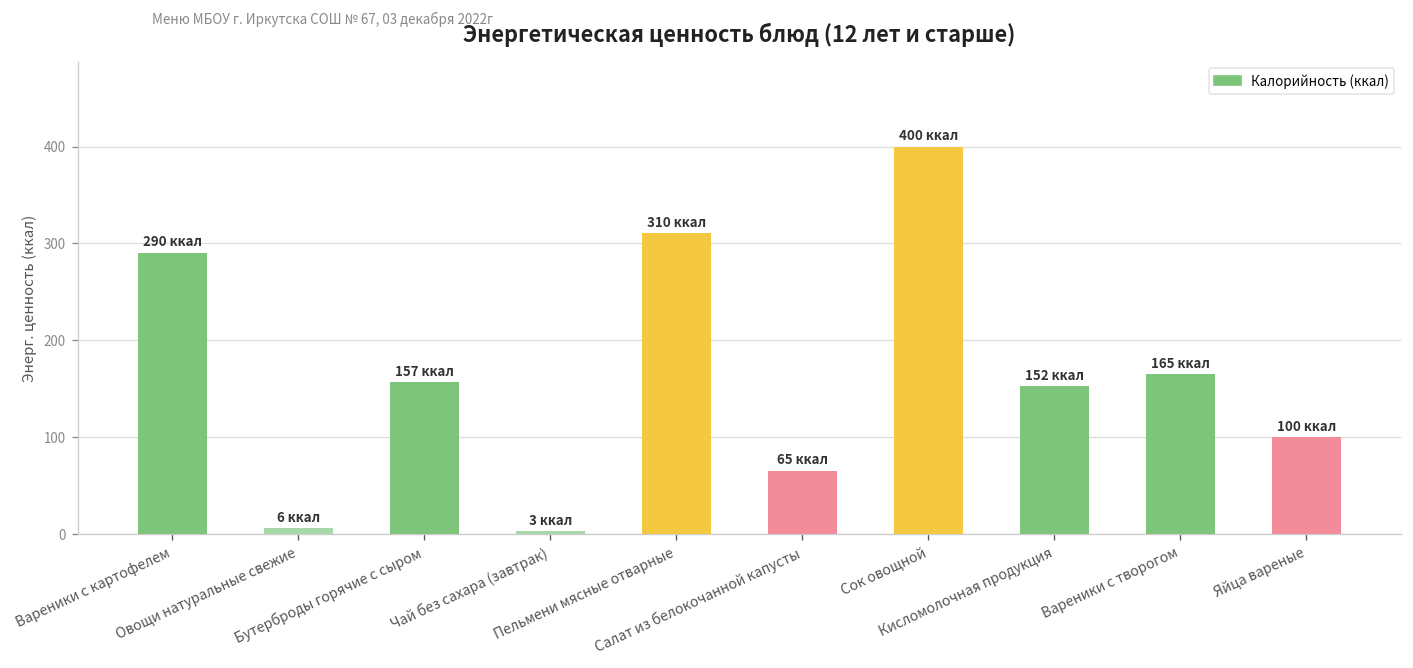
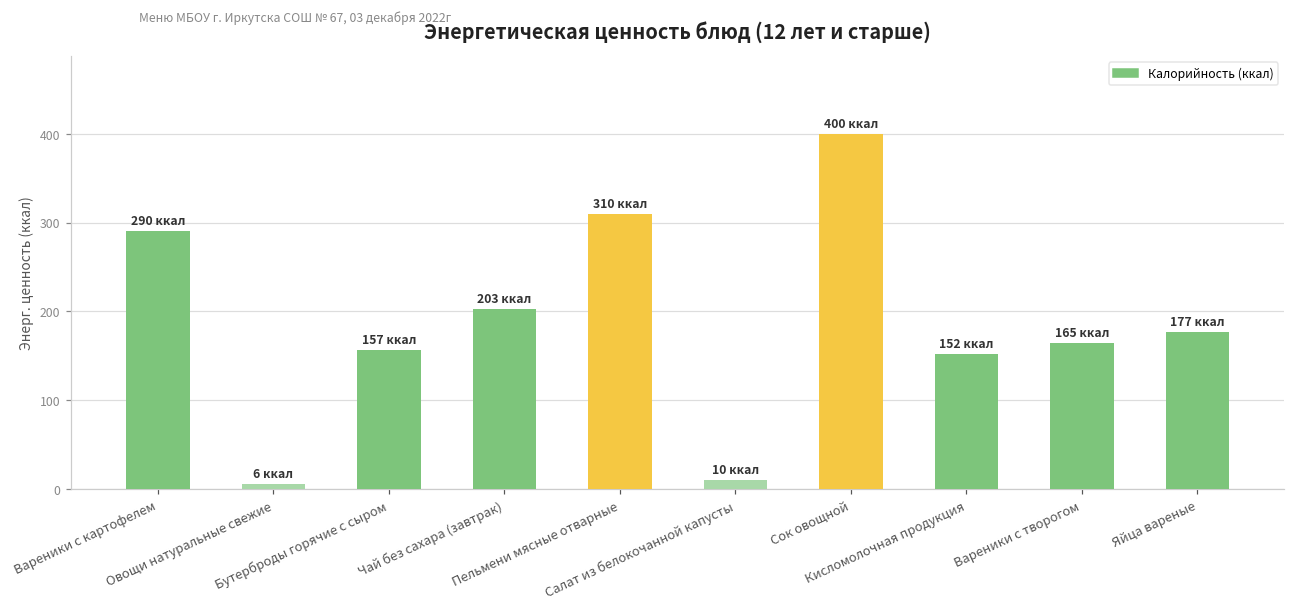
Чай без сахара (завтрак): 3 -> 203
Салат из белокочанной капусты: 65 -> 10
Яйца вареные: 100 -> 177
